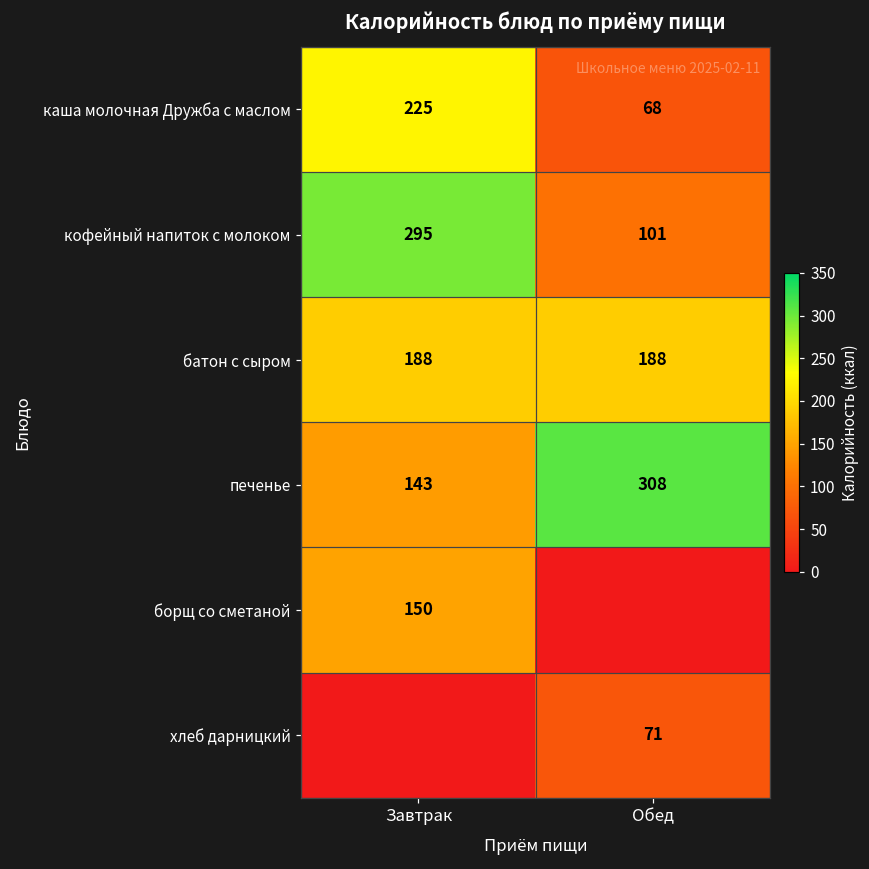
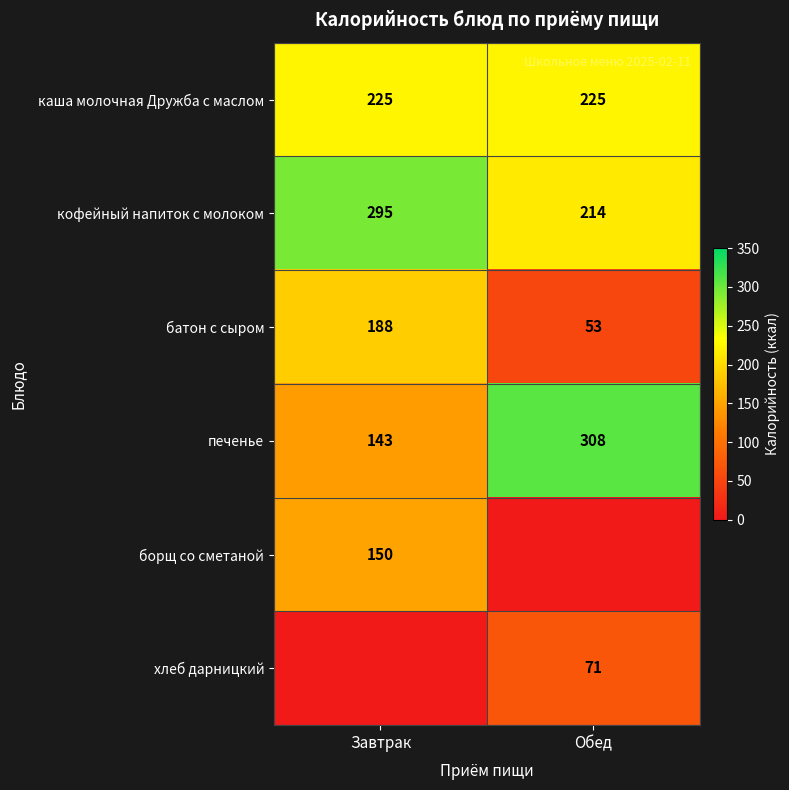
каша молочная Дружба с маслом, Обед: 68 -> 225
кофейный напиток с молоком, Обед: 101 -> 214
батон с сыром, Обед: 188 -> 53
